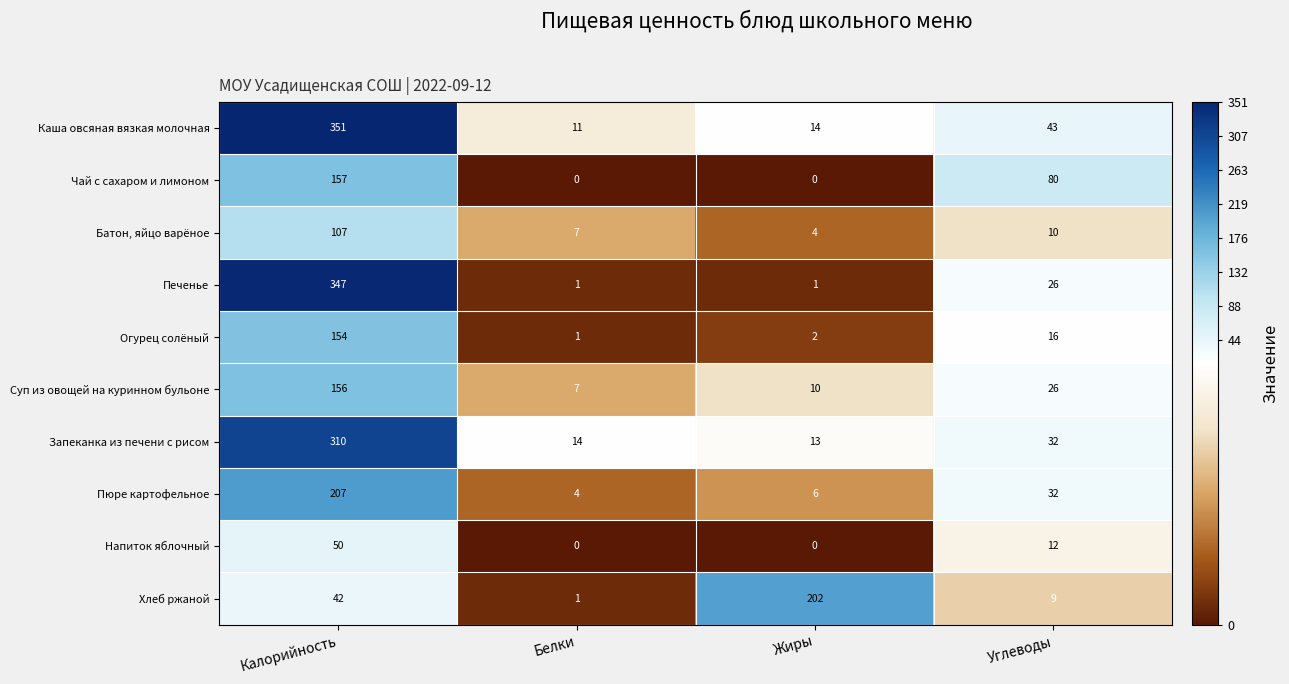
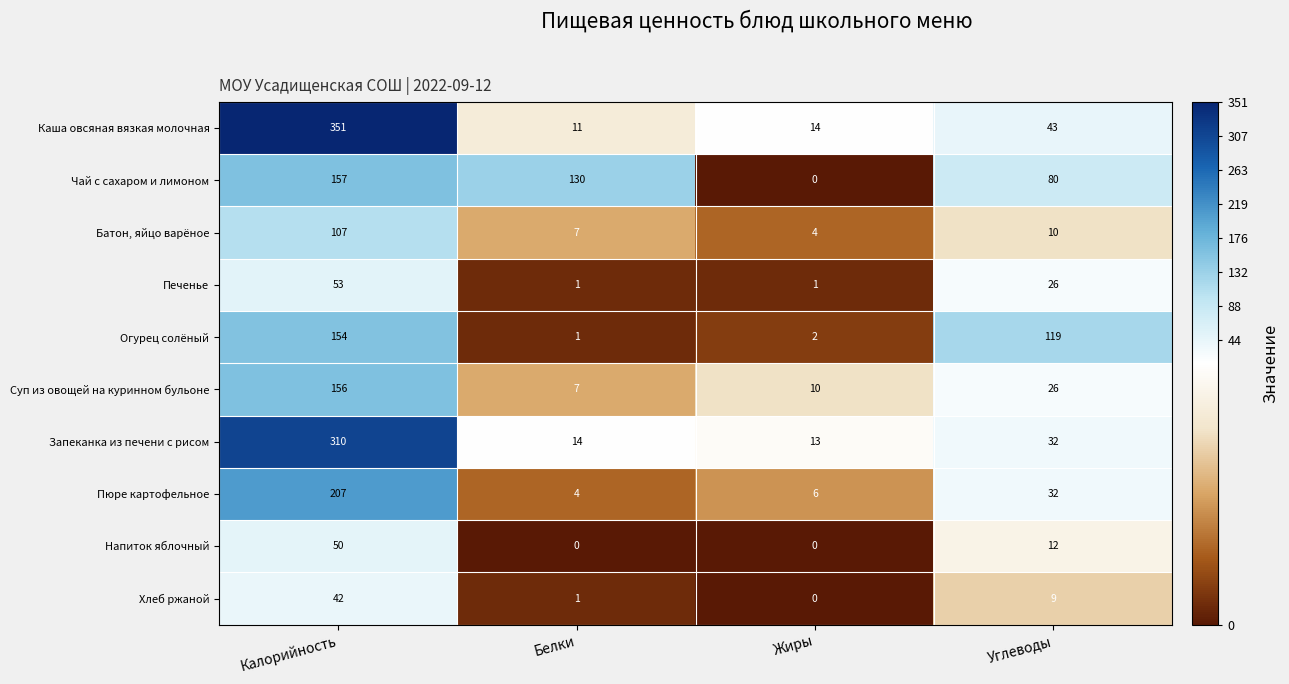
Чай с сахаром и лимоном, Белки: 0 -> 130
Печенье, Калорийность: 347 -> 53
Огурец солёный, Углеводы: 16 -> 119
Хлеб ржаной, Жиры: 202 -> 0
